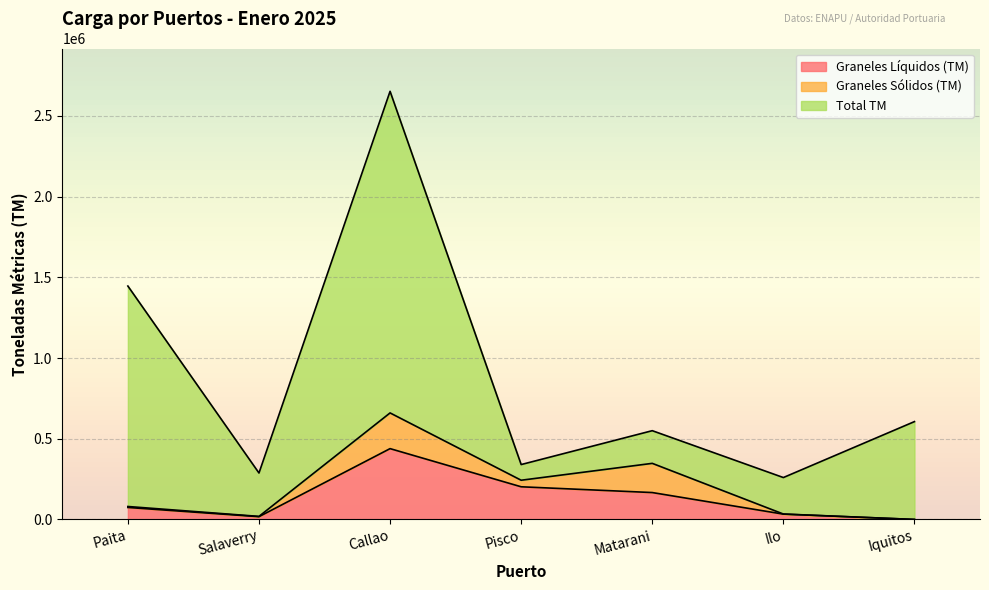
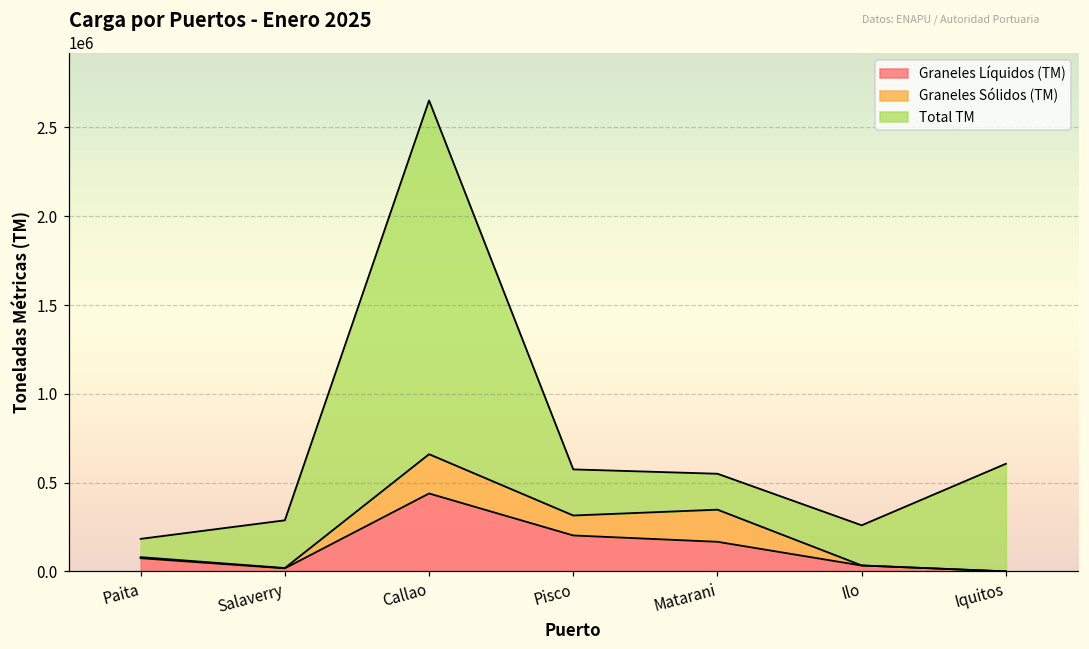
Total TM, Paita: 1370000 -> 100000
Graneles Sólidos (TM), Pisco: 40000 -> 110000
Total TM, Pisco: 100000 -> 260000
